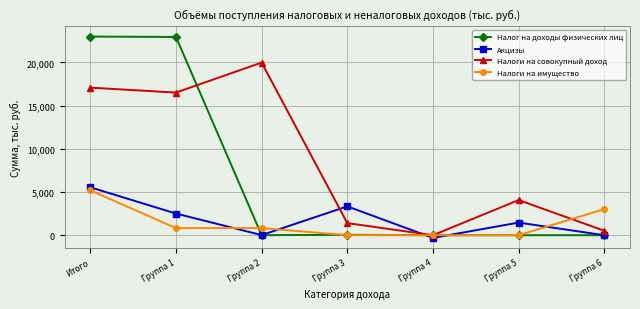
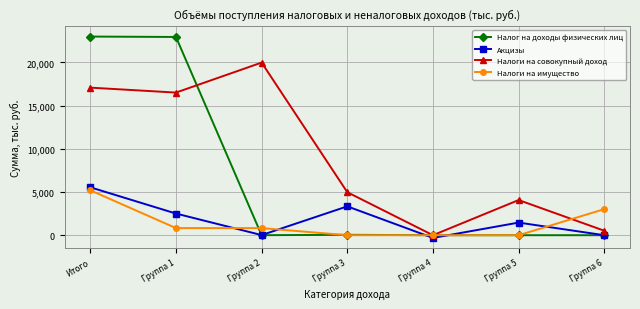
Налоги на совокупный доход, Группа 3: 1,000 -> 5,000
